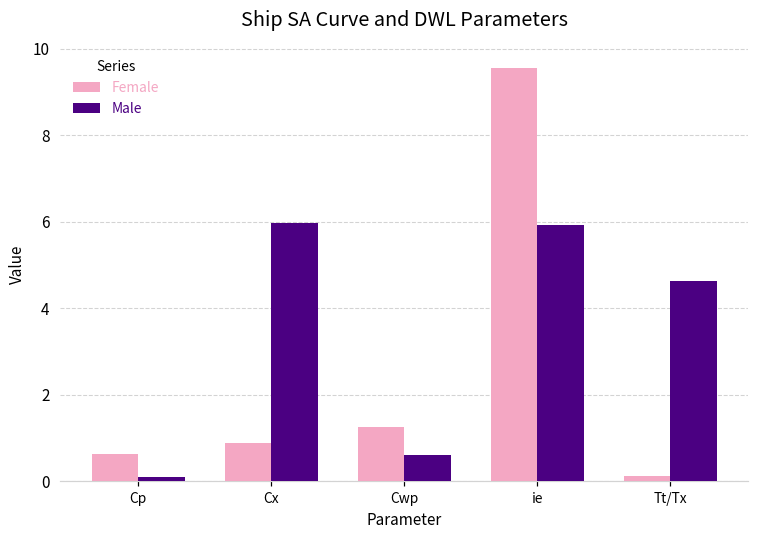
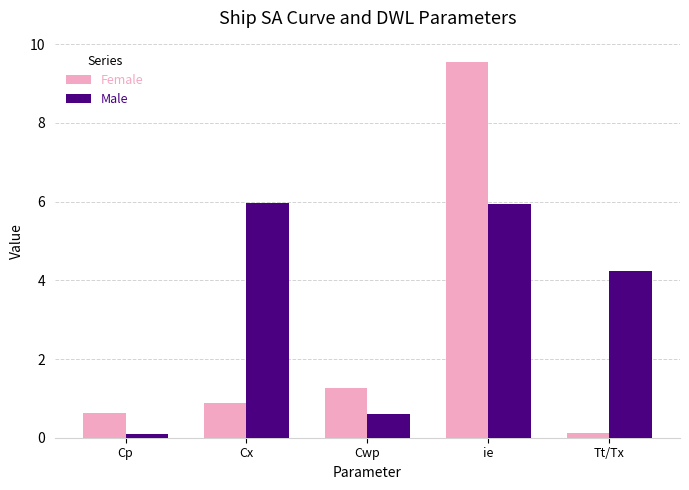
Male, Tt/Tx: 4.6 -> 4.2
